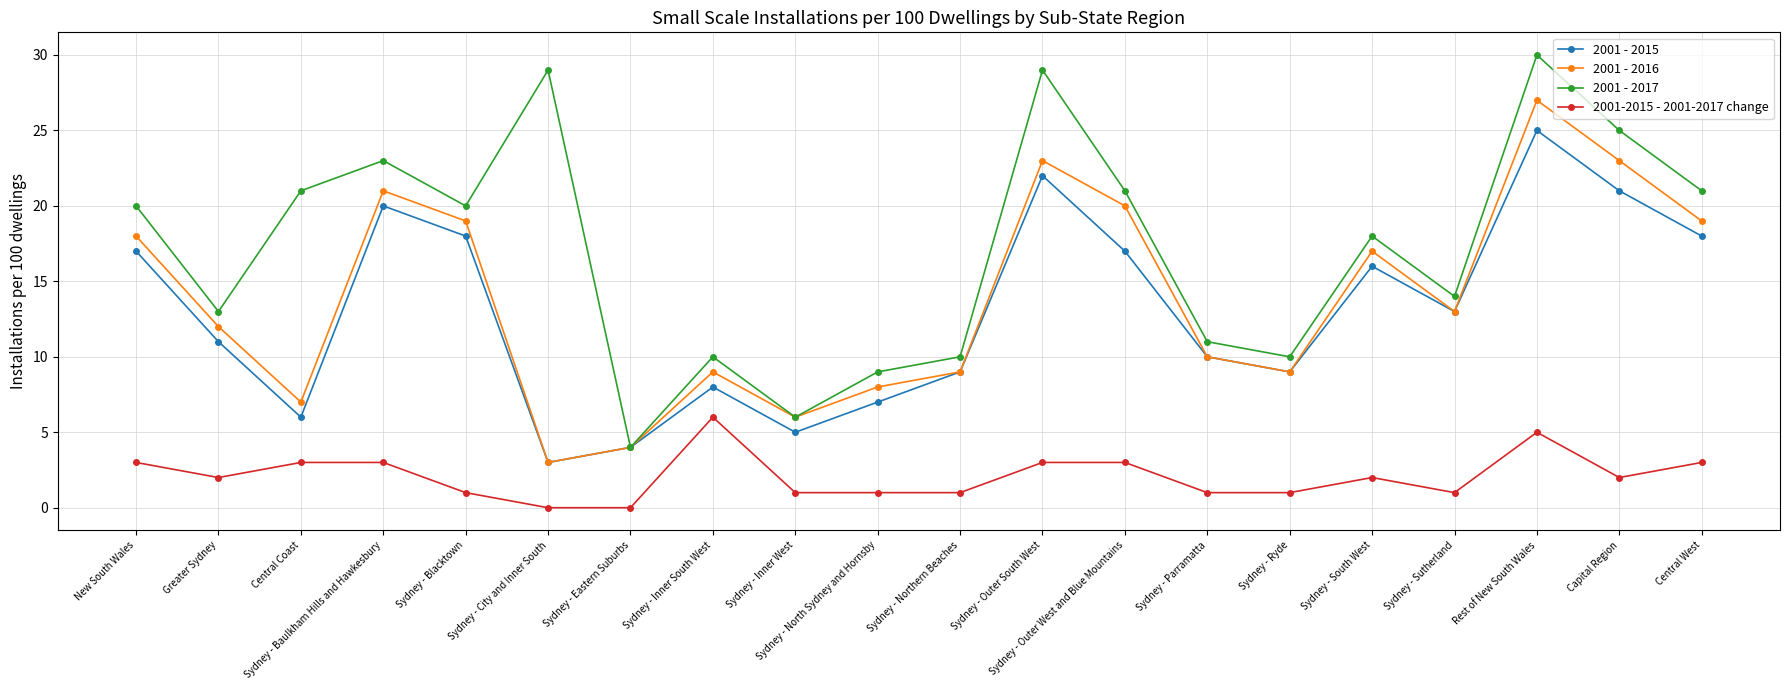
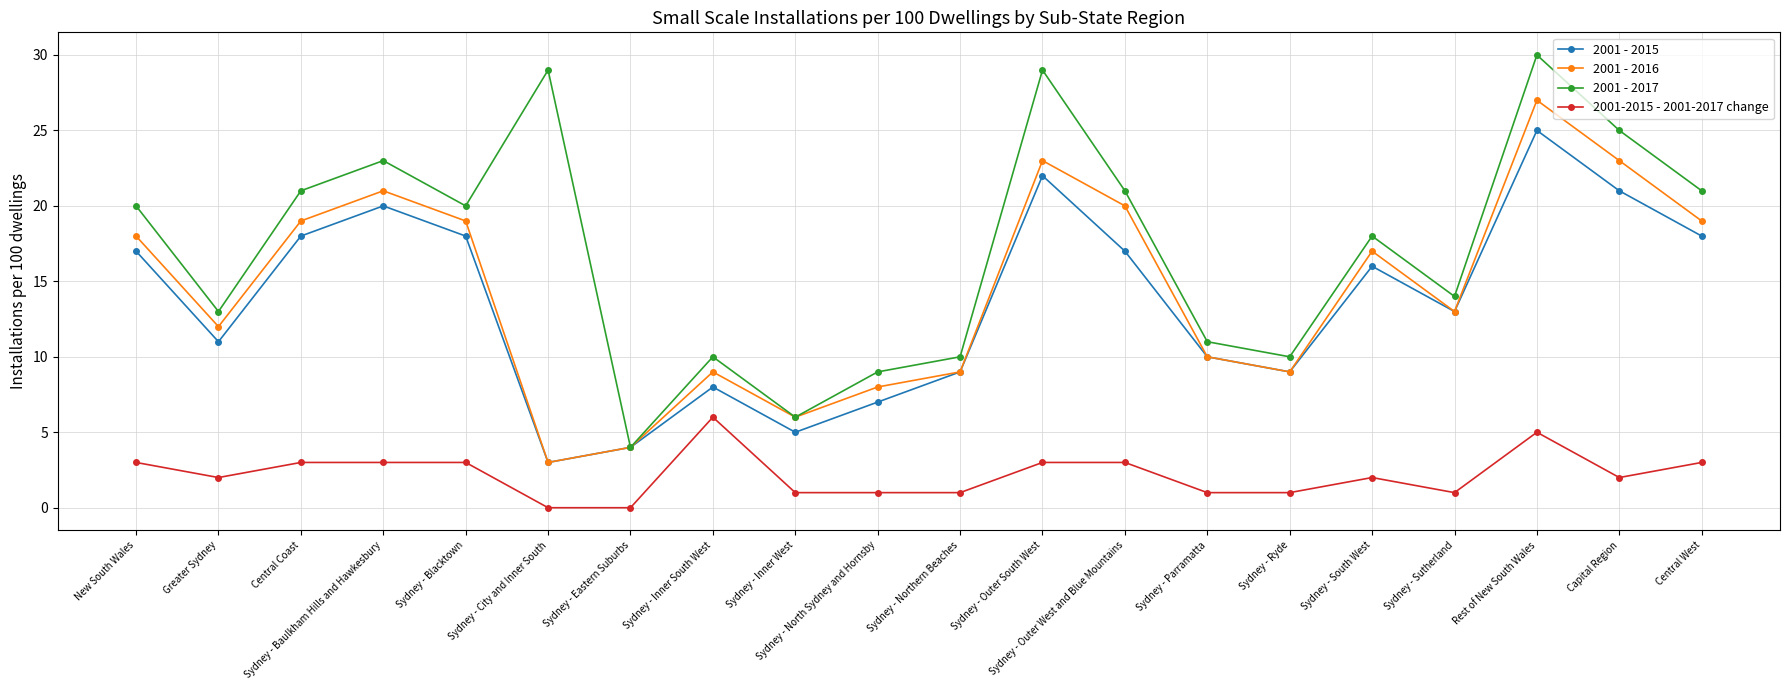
2001 - 2015, Central Coast: 6 -> 18
2001 - 2016, Central Coast: 7 -> 19
2001-2015 - 2001-2017 change, Sydney - Blacktown: 1 -> 3
